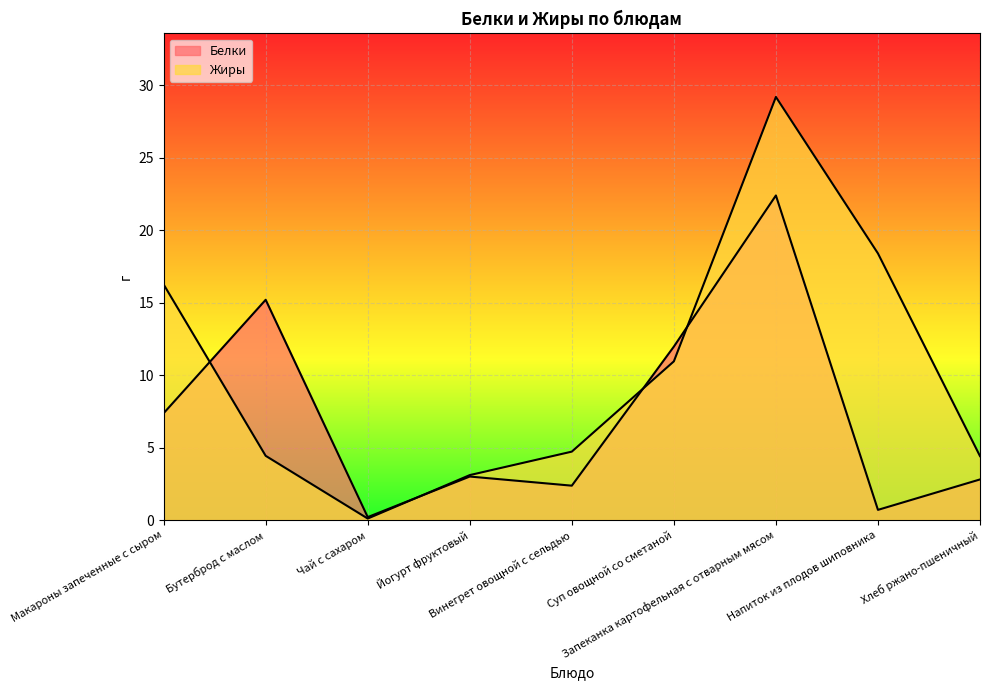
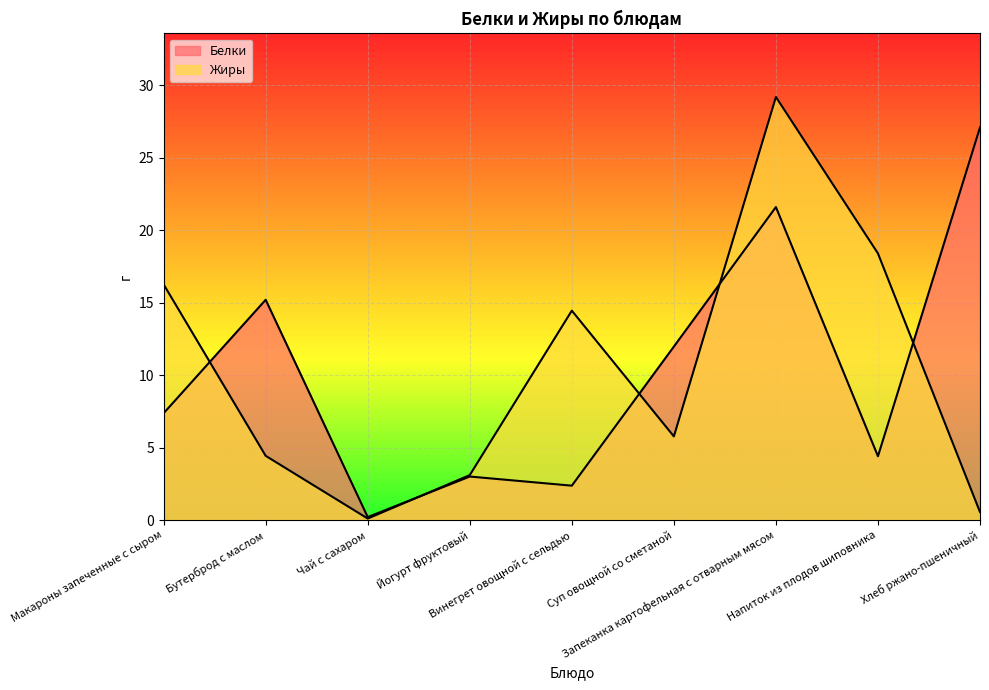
Жиры, Винегрет овощной с сельдью: 4.7 -> 14.5
Жиры, Суп овощной со сметаной: 11.0 -> 5.8
Белки, Запеканка картофельная с отварным мясом: 22.4 -> 21.6
Белки, Напиток из плодов шиповника: 0.7 -> 4.4
Белки, Хлеб ржано-пшеничный: 2.8 -> 27.1
Жиры, Хлеб ржано-пшеничный: 4.4 -> 0.6
